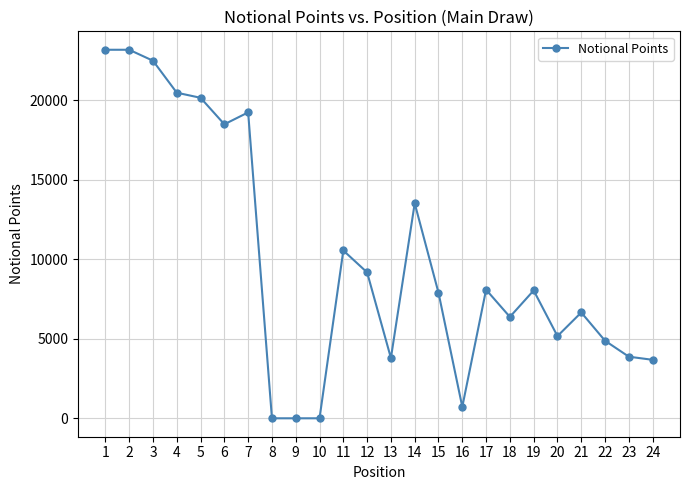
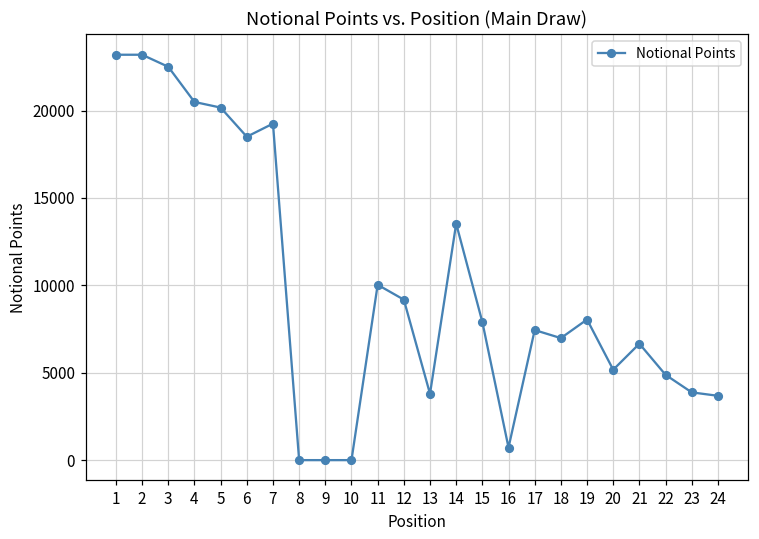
11: 10600 -> 10000
17: 8100 -> 7400
18: 6400 -> 7000
